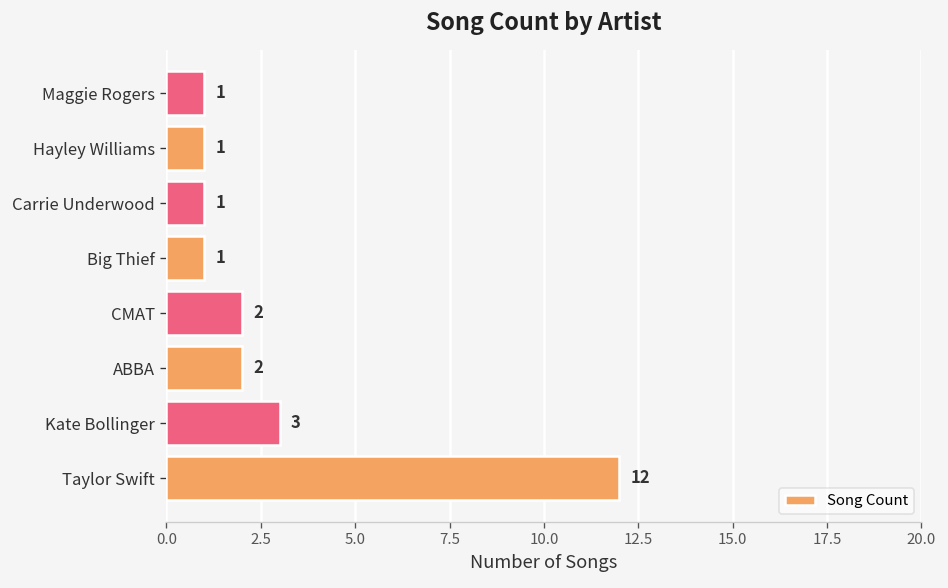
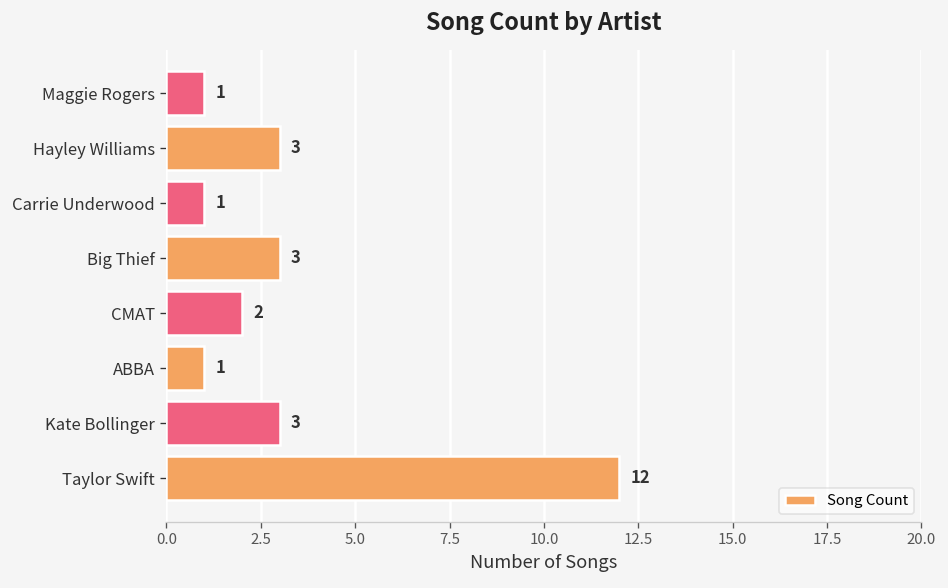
Hayley Williams: 1 -> 3
Big Thief: 1 -> 3
ABBA: 2 -> 1
